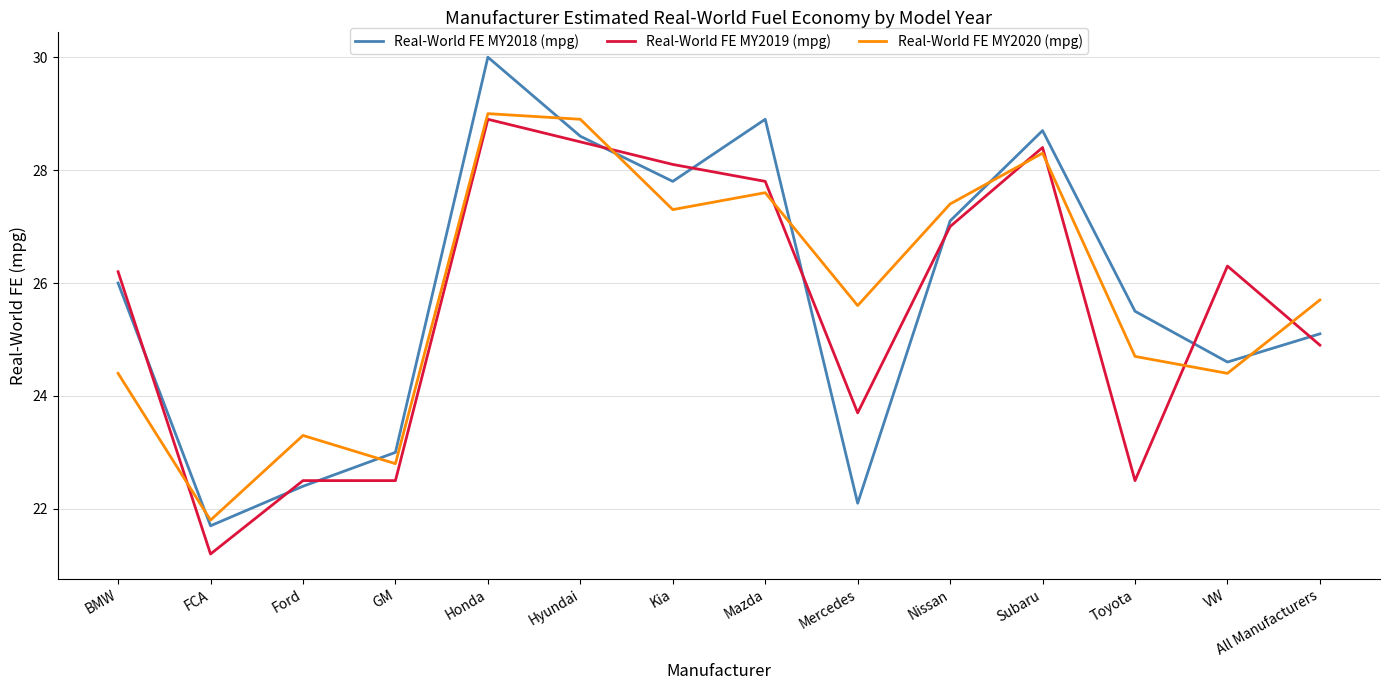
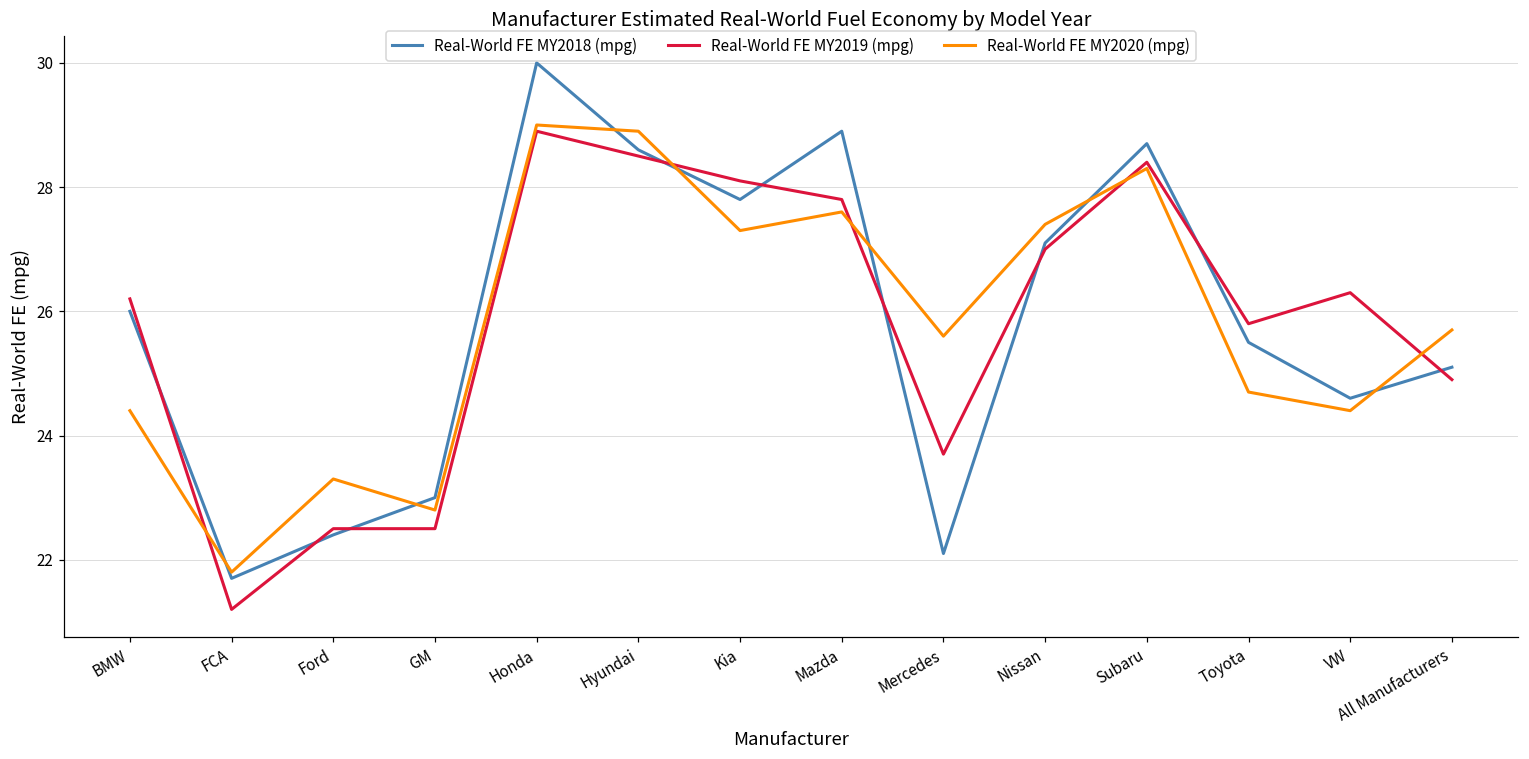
Real-World FE MY2019 (mpg), Toyota: 22.5 -> 25.8
